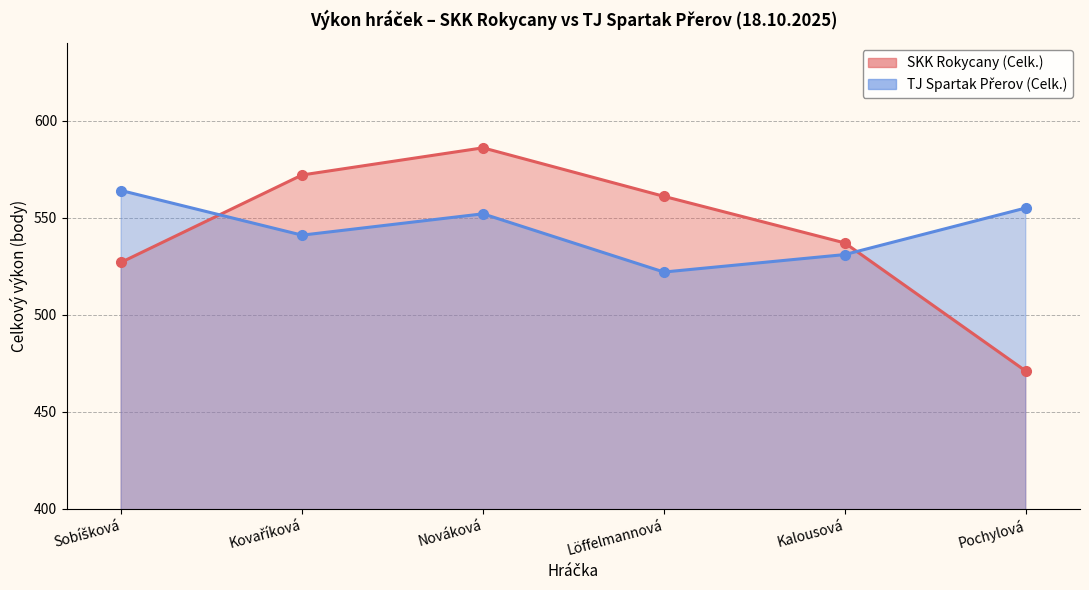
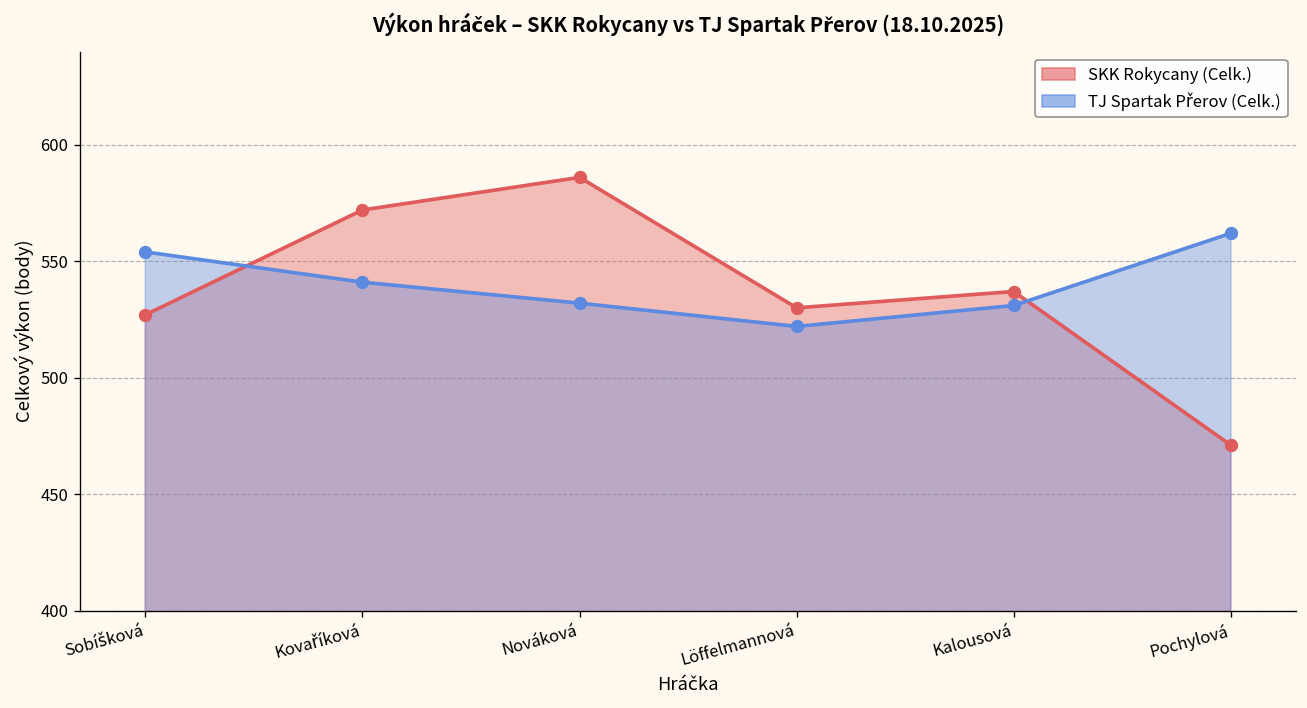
TJ Spartak Přerov (Celk.), Sobíšková: 564 -> 554
TJ Spartak Přerov (Celk.), Nováková: 552 -> 532
SKK Rokycany (Celk.), Löffelmannová: 561 -> 530
TJ Spartak Přerov (Celk.), Pochylová: 555 -> 562
